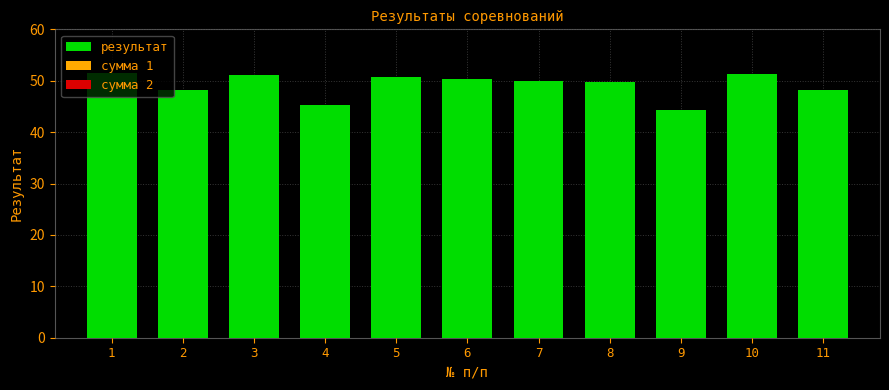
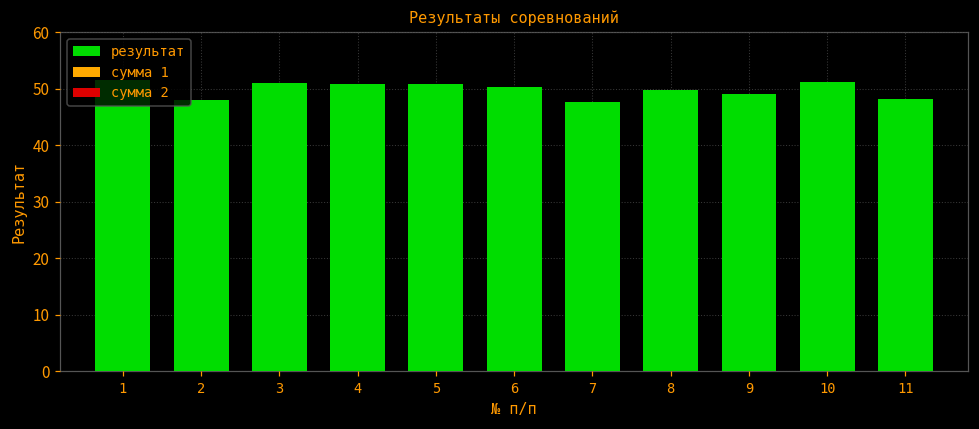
результат, 4: 45 -> 51
результат, 7: 50 -> 48
результат, 9: 44 -> 49
